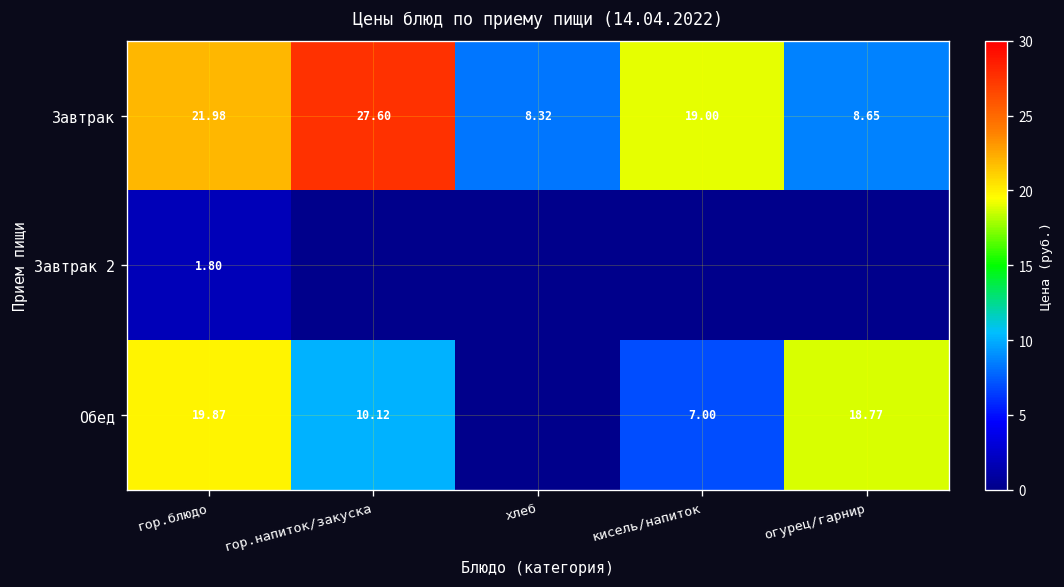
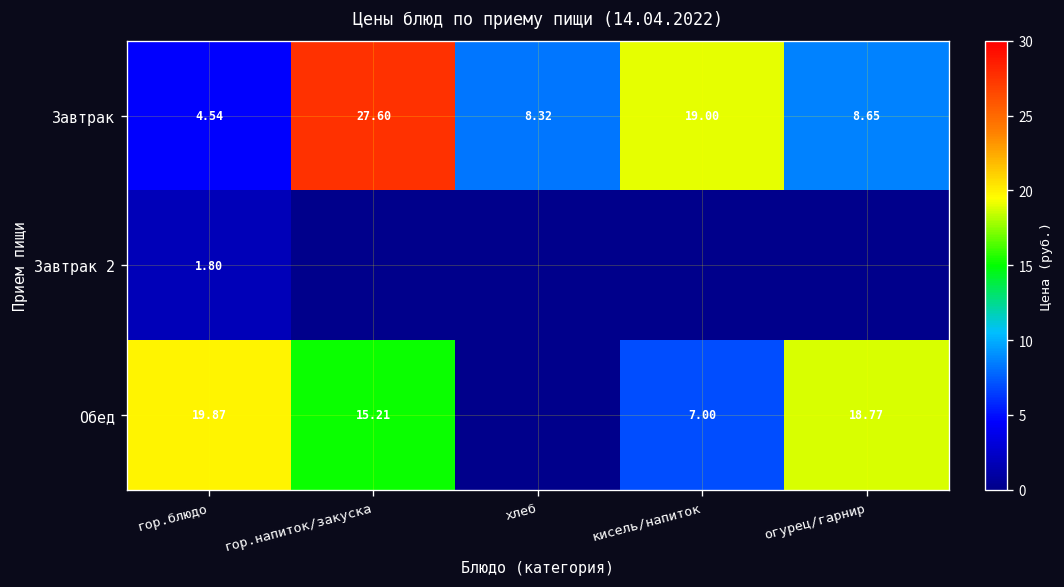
Завтрак, гор.блюдо: 21.98 -> 4.54
Обед, гор.напиток/закуска: 10.12 -> 15.21
